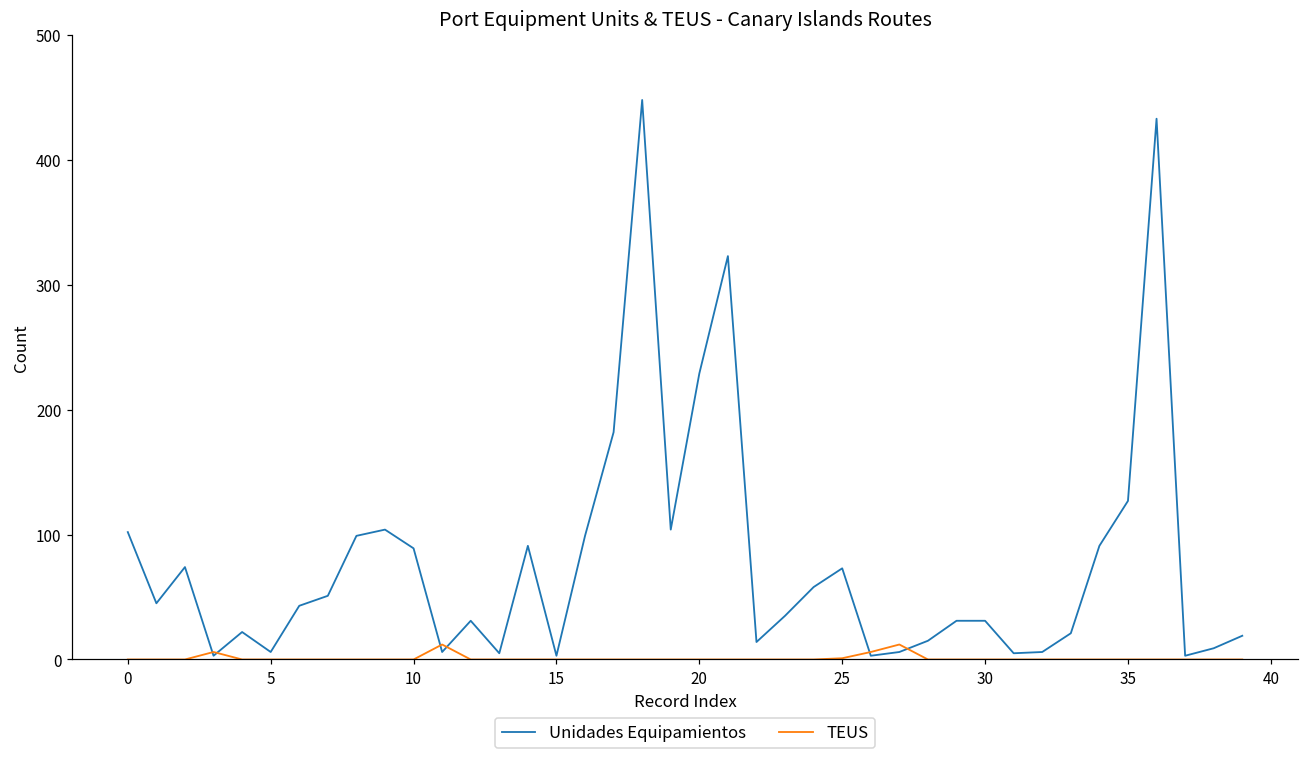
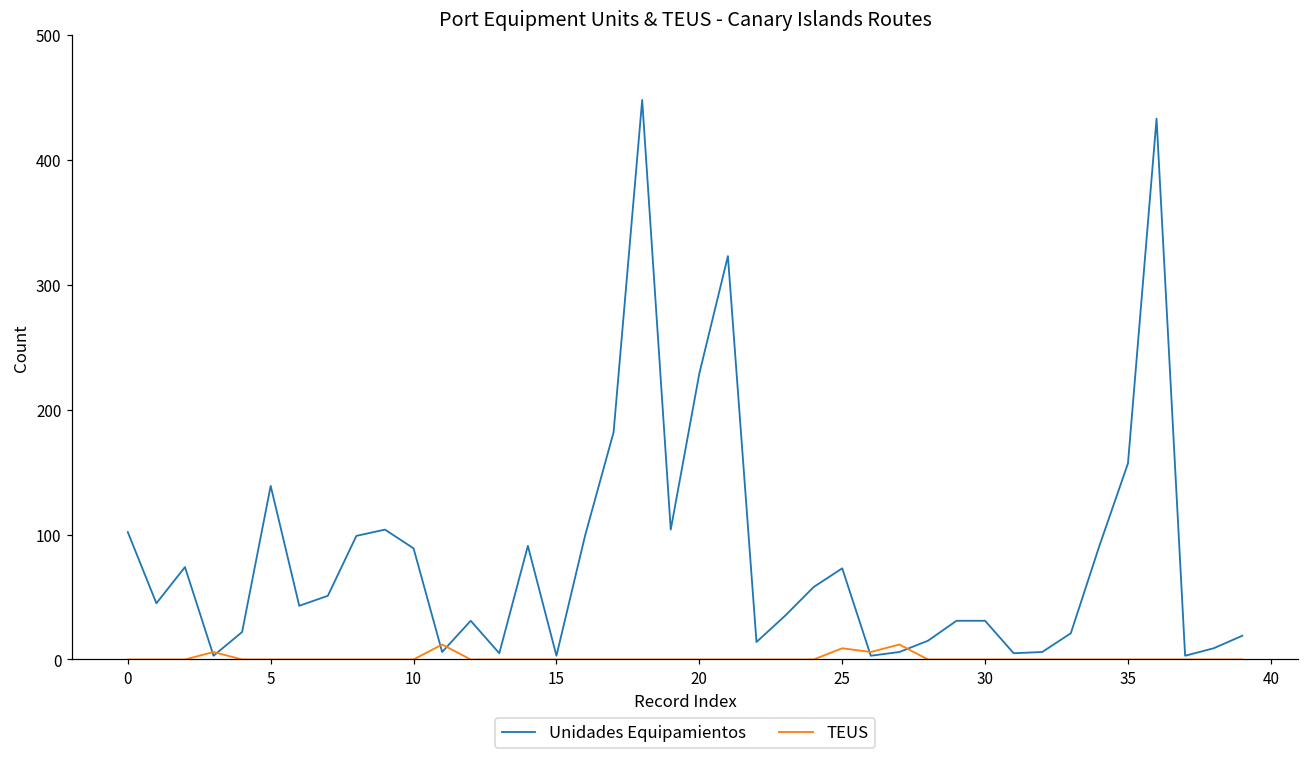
Unidades Equipamientos, 5: 6 -> 139
TEUS, 25: 1 -> 9
Unidades Equipamientos, 35: 127 -> 157
